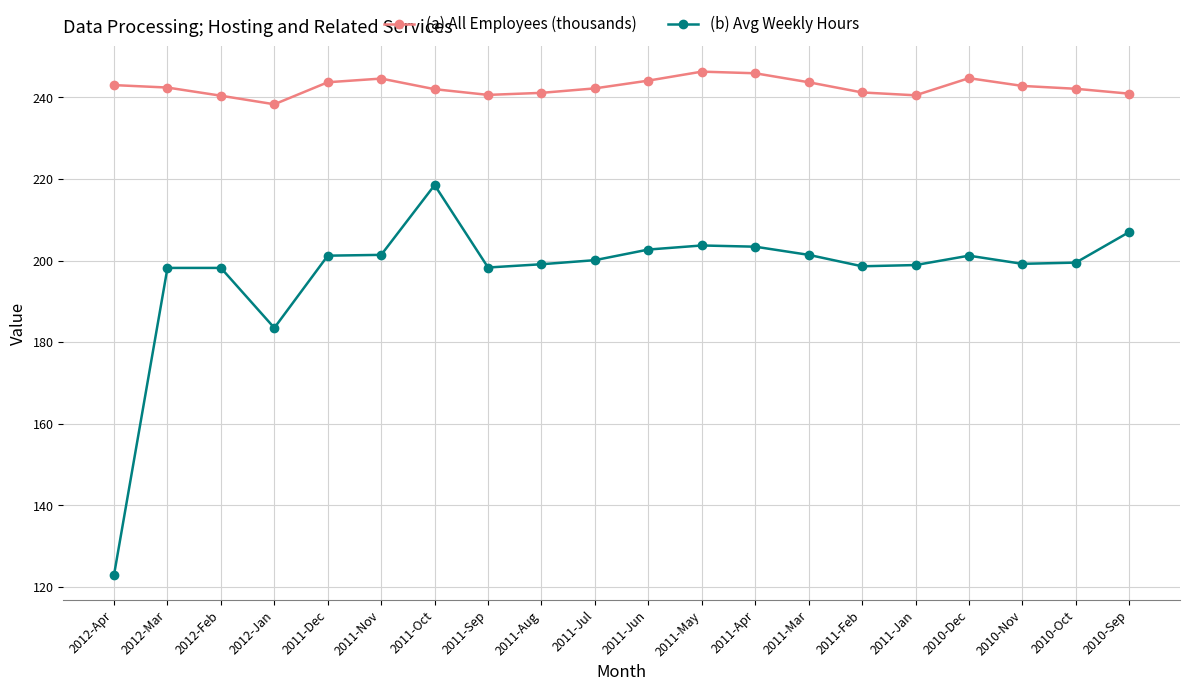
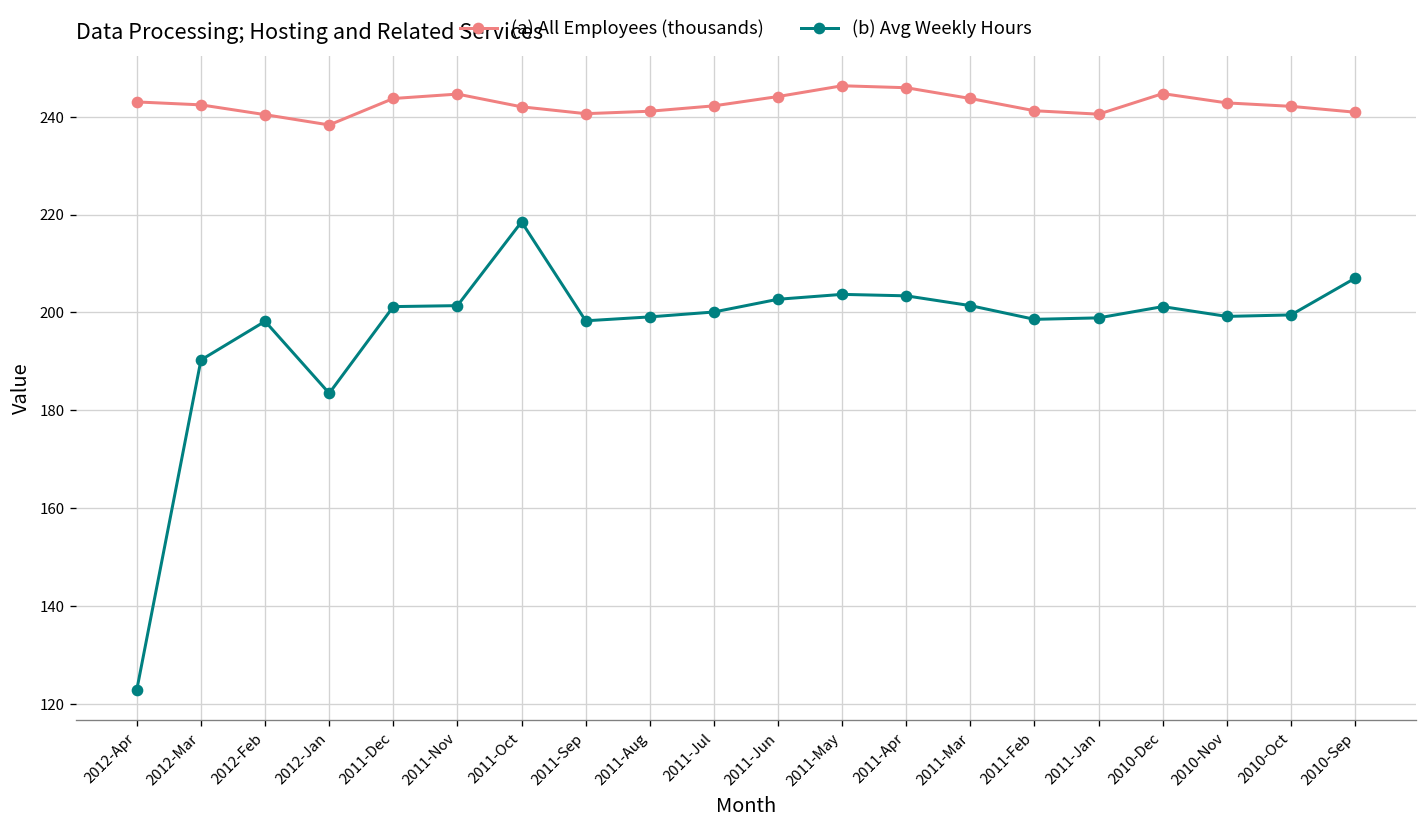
(b) Avg Weekly Hours, 2012-Mar: 198 -> 190
